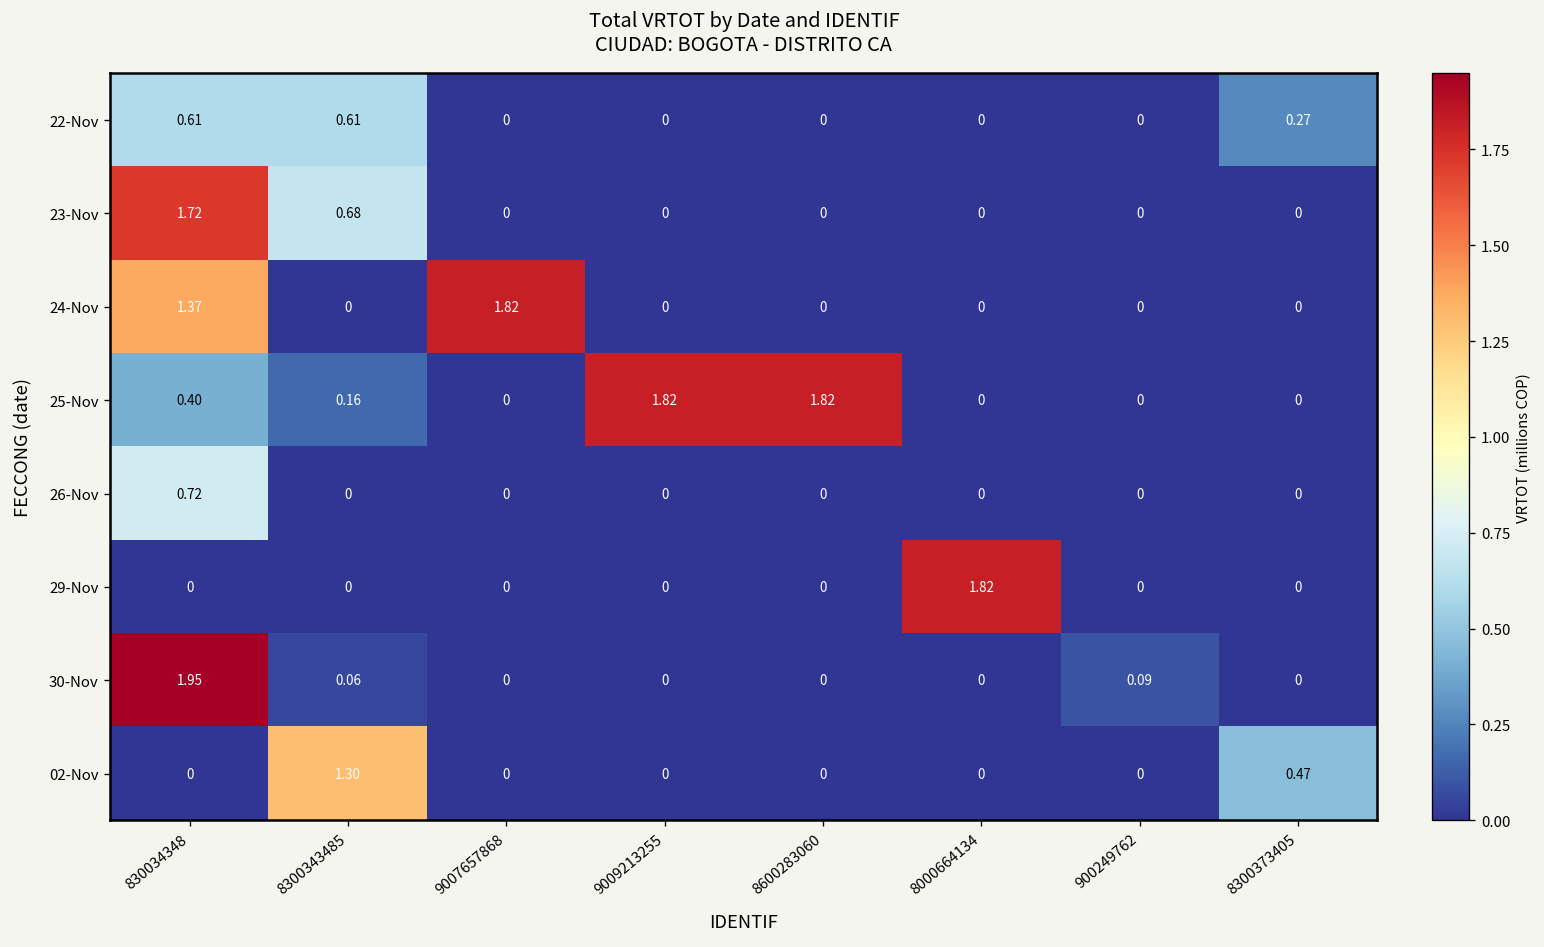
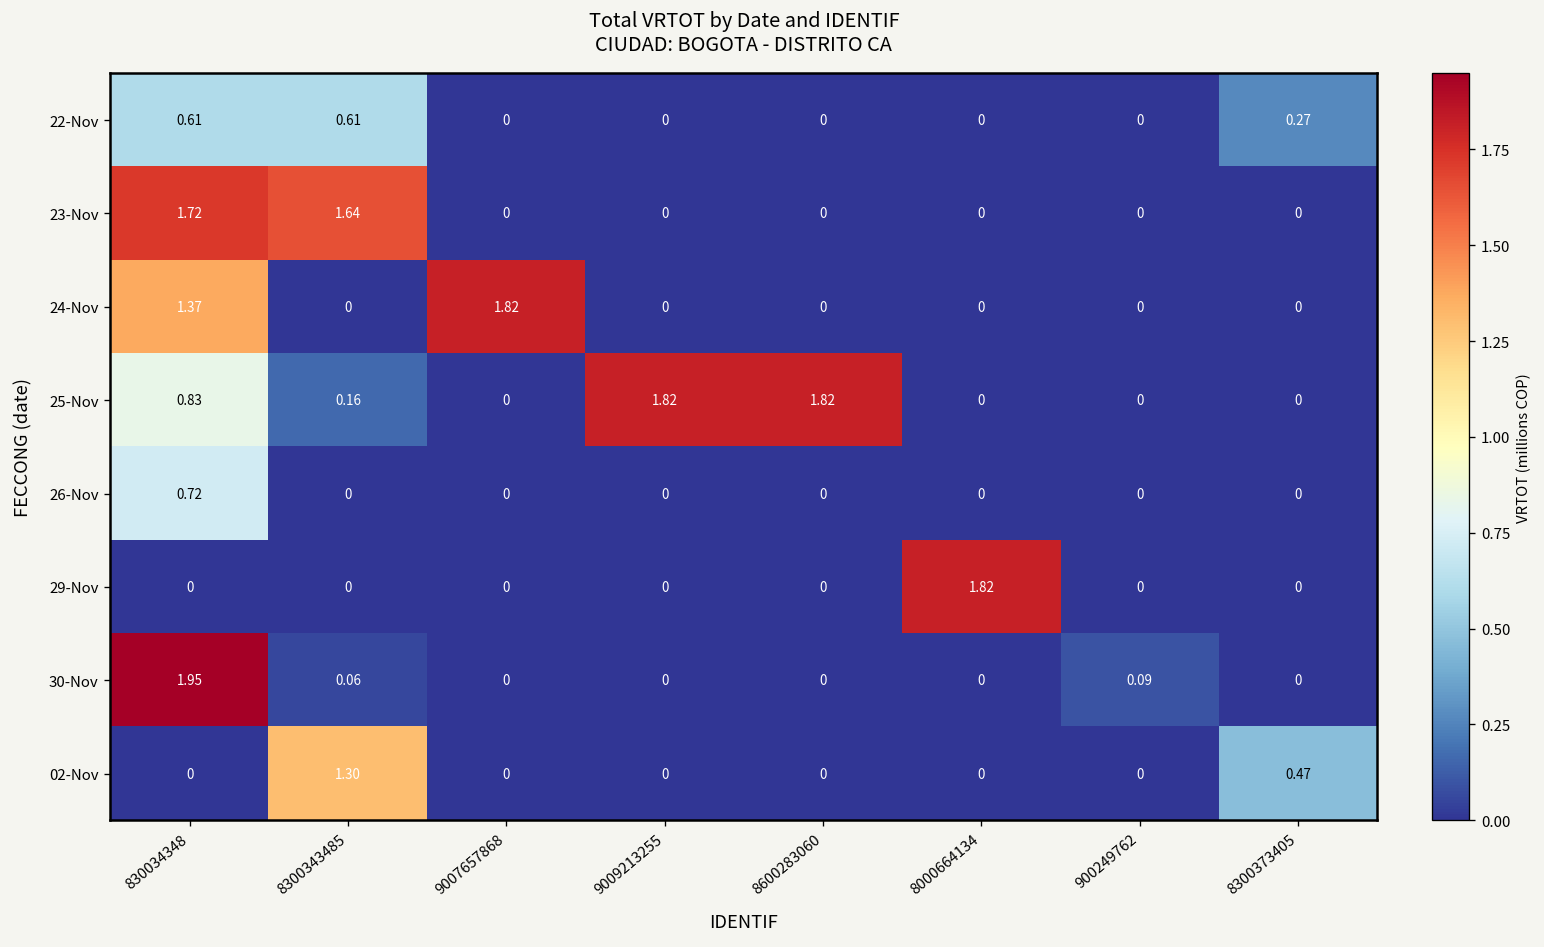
23-Nov, 8300343485: 0.68 -> 1.64
25-Nov, 830034348: 0.40 -> 0.83
